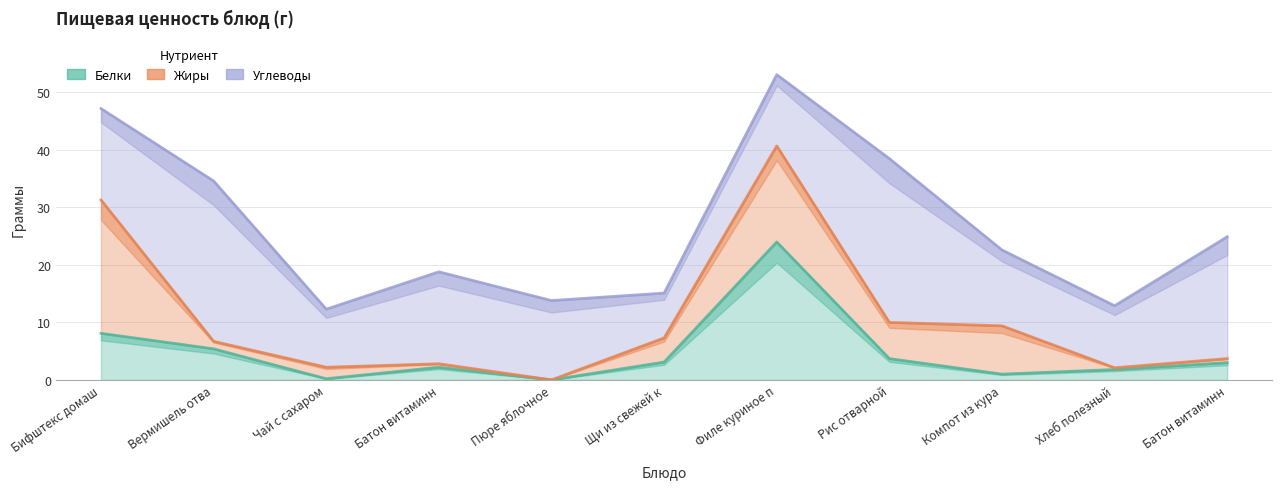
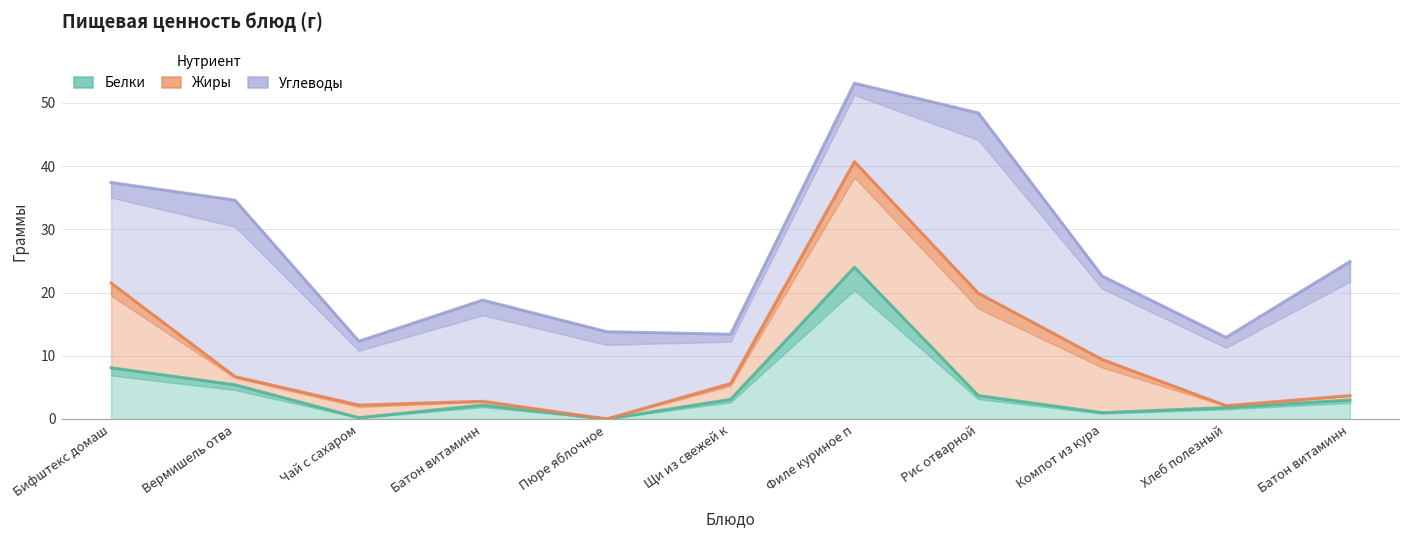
Жиры, Бифштекс домаш: 23 -> 13
Жиры, Щи из свежей к: 4 -> 2
Жиры, Рис отварной: 6 -> 16
